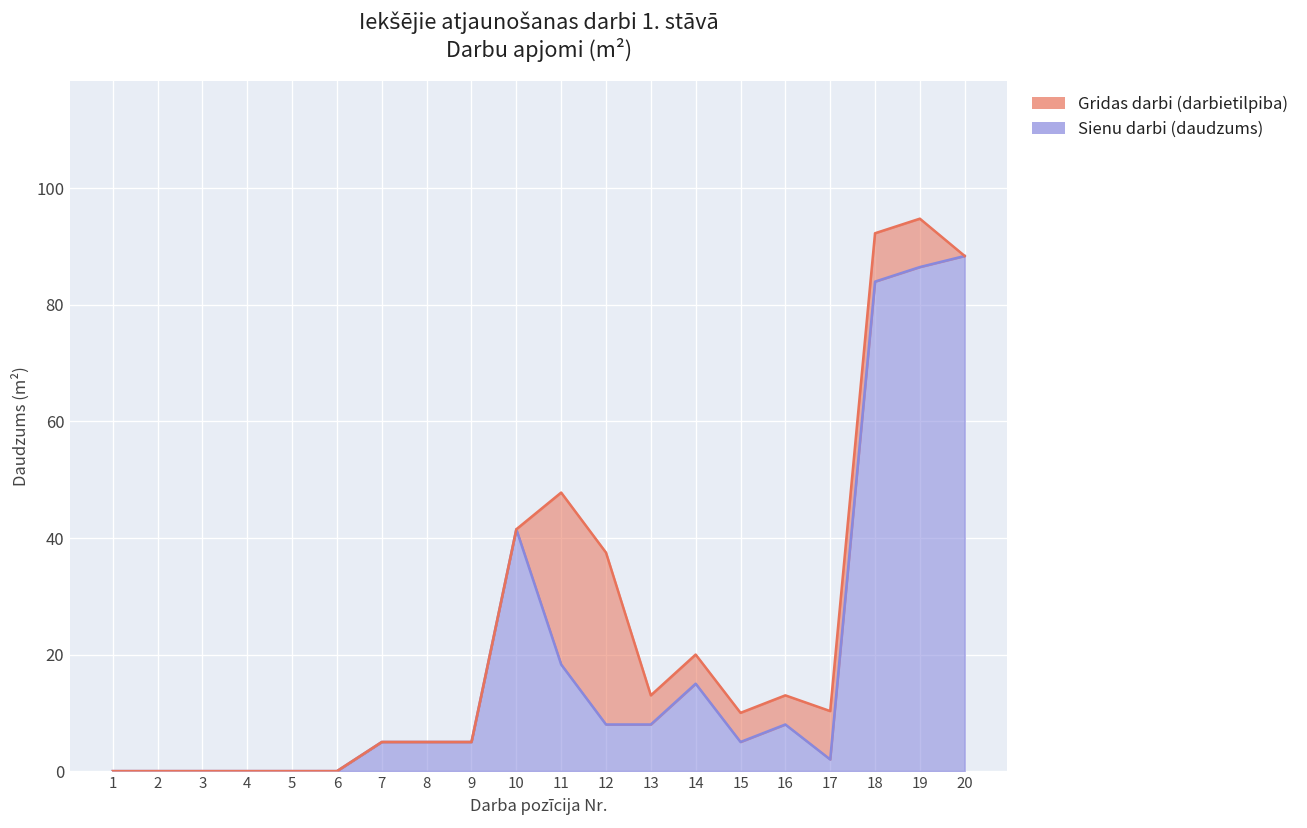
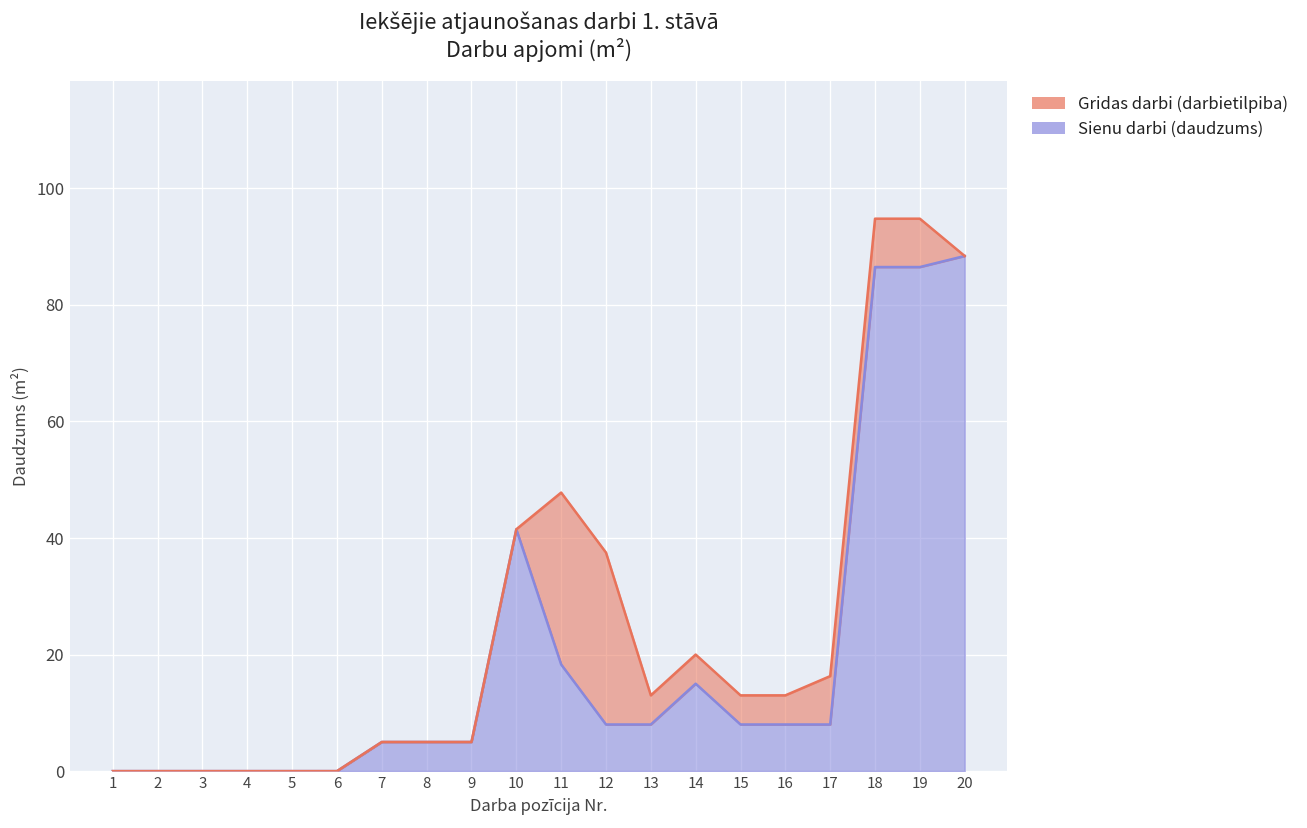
Sienu darbi (daudzums), 15: 5 -> 8
Sienu darbi (daudzums), 17: 2 -> 8
Sienu darbi (daudzums), 18: 84 -> 87
